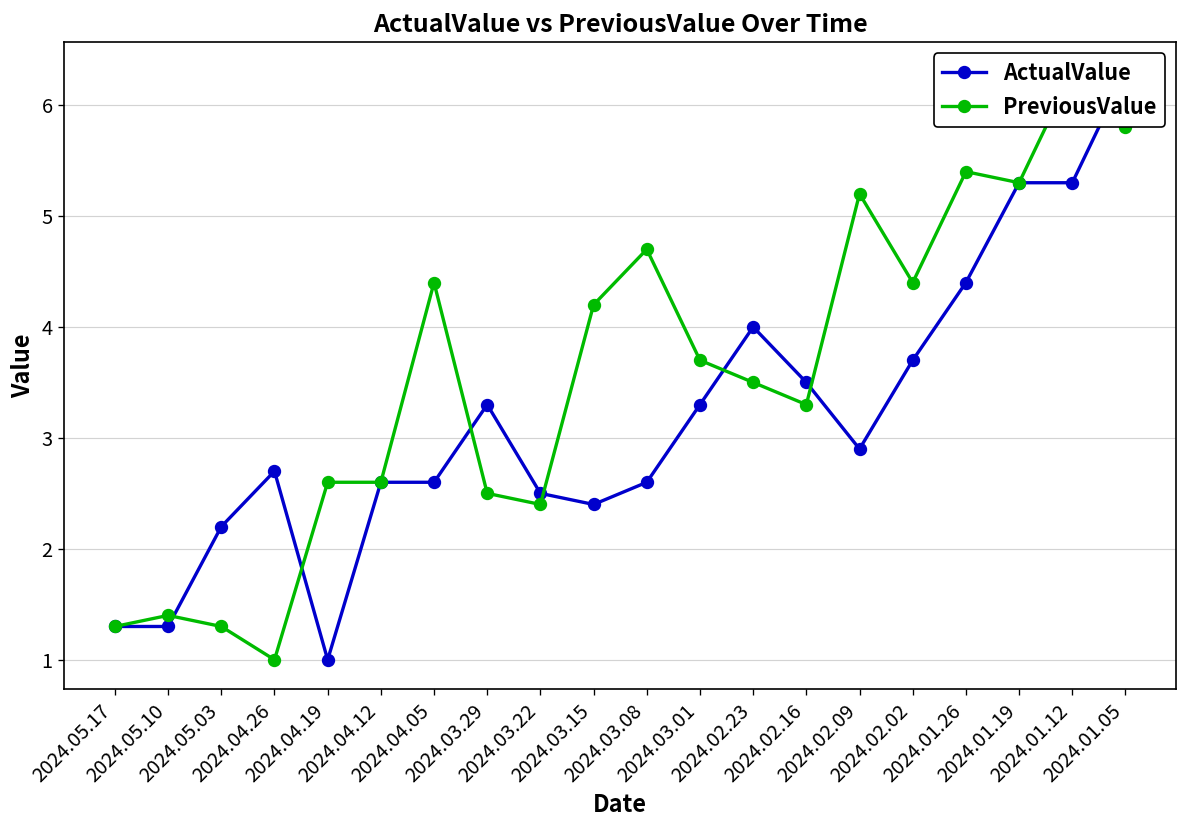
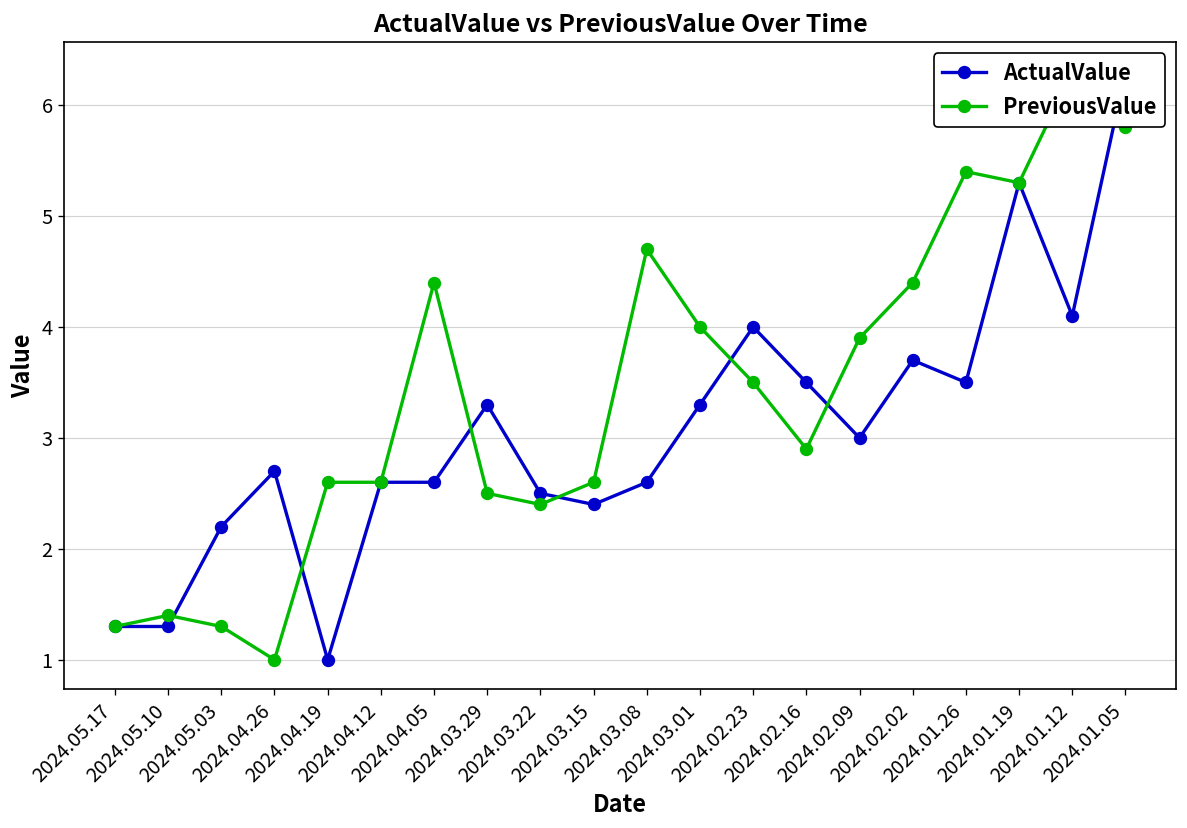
PreviousValue, 2024.03.15: 4.2 -> 2.6
PreviousValue, 2024.03.01: 3.7 -> 4.0
PreviousValue, 2024.02.16: 3.3 -> 2.9
ActualValue, 2024.02.09: 2.9 -> 3.0
PreviousValue, 2024.02.09: 5.2 -> 3.9
ActualValue, 2024.01.26: 4.4 -> 3.5
ActualValue, 2024.01.12: 5.3 -> 4.1
